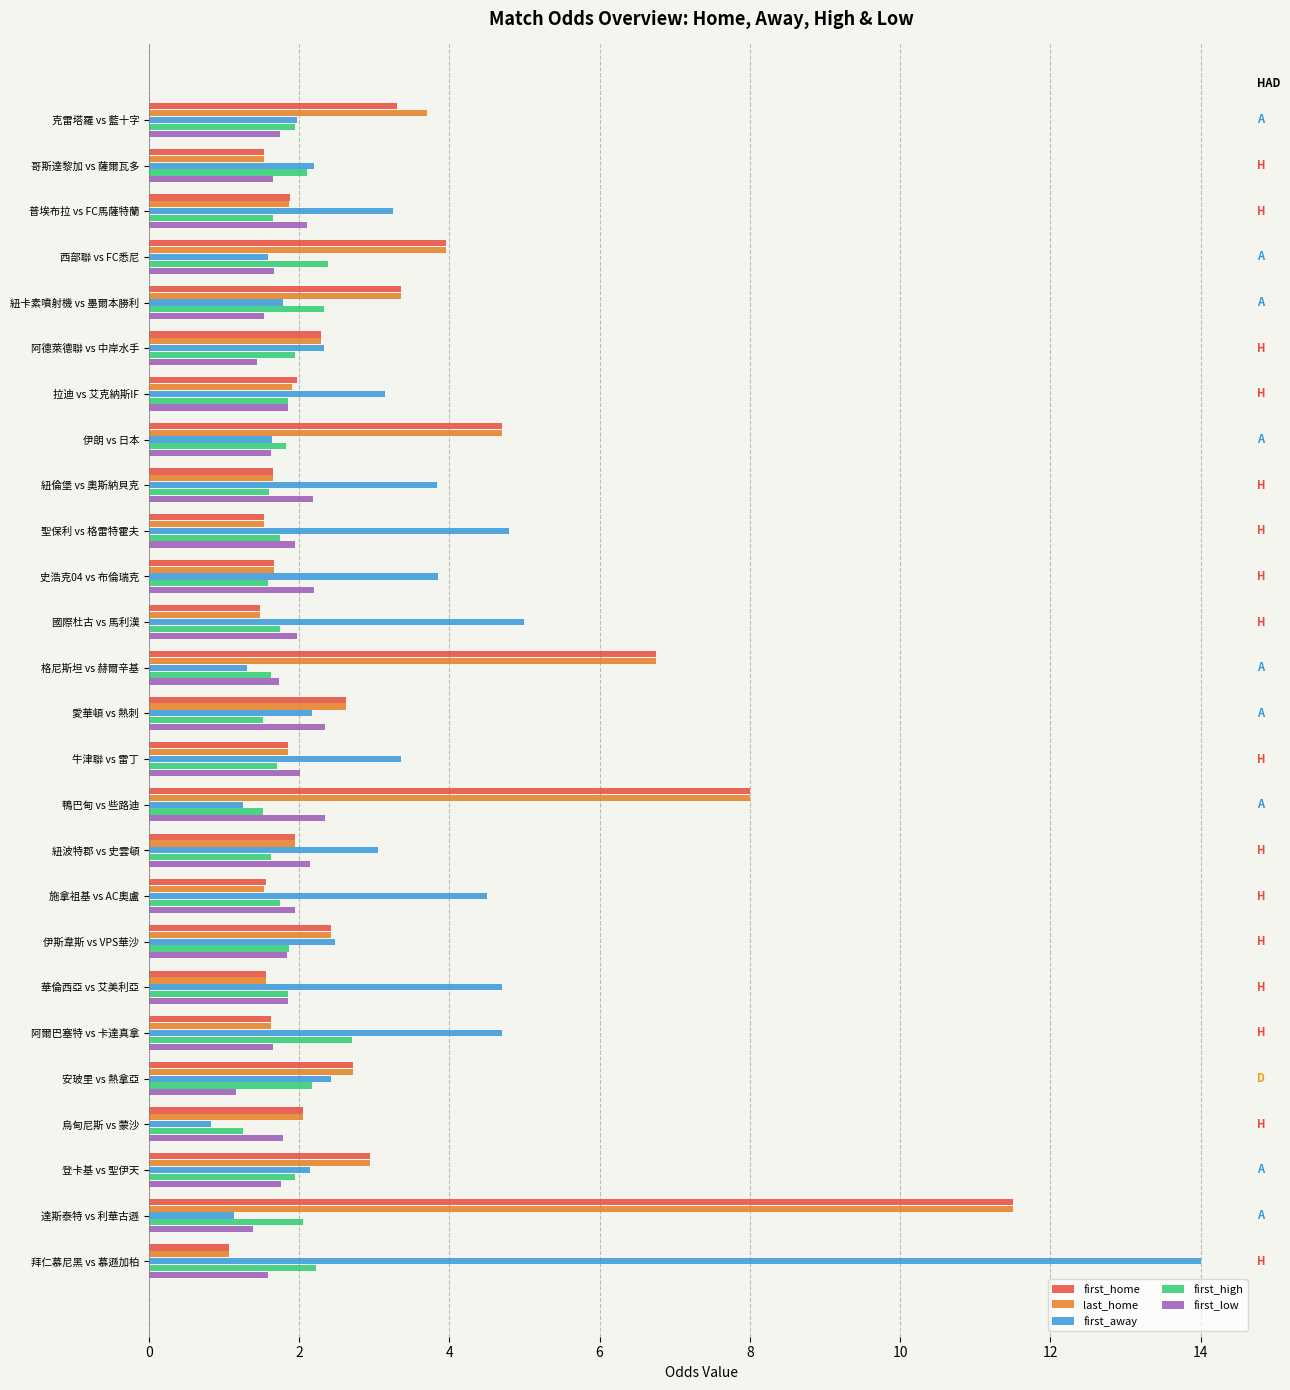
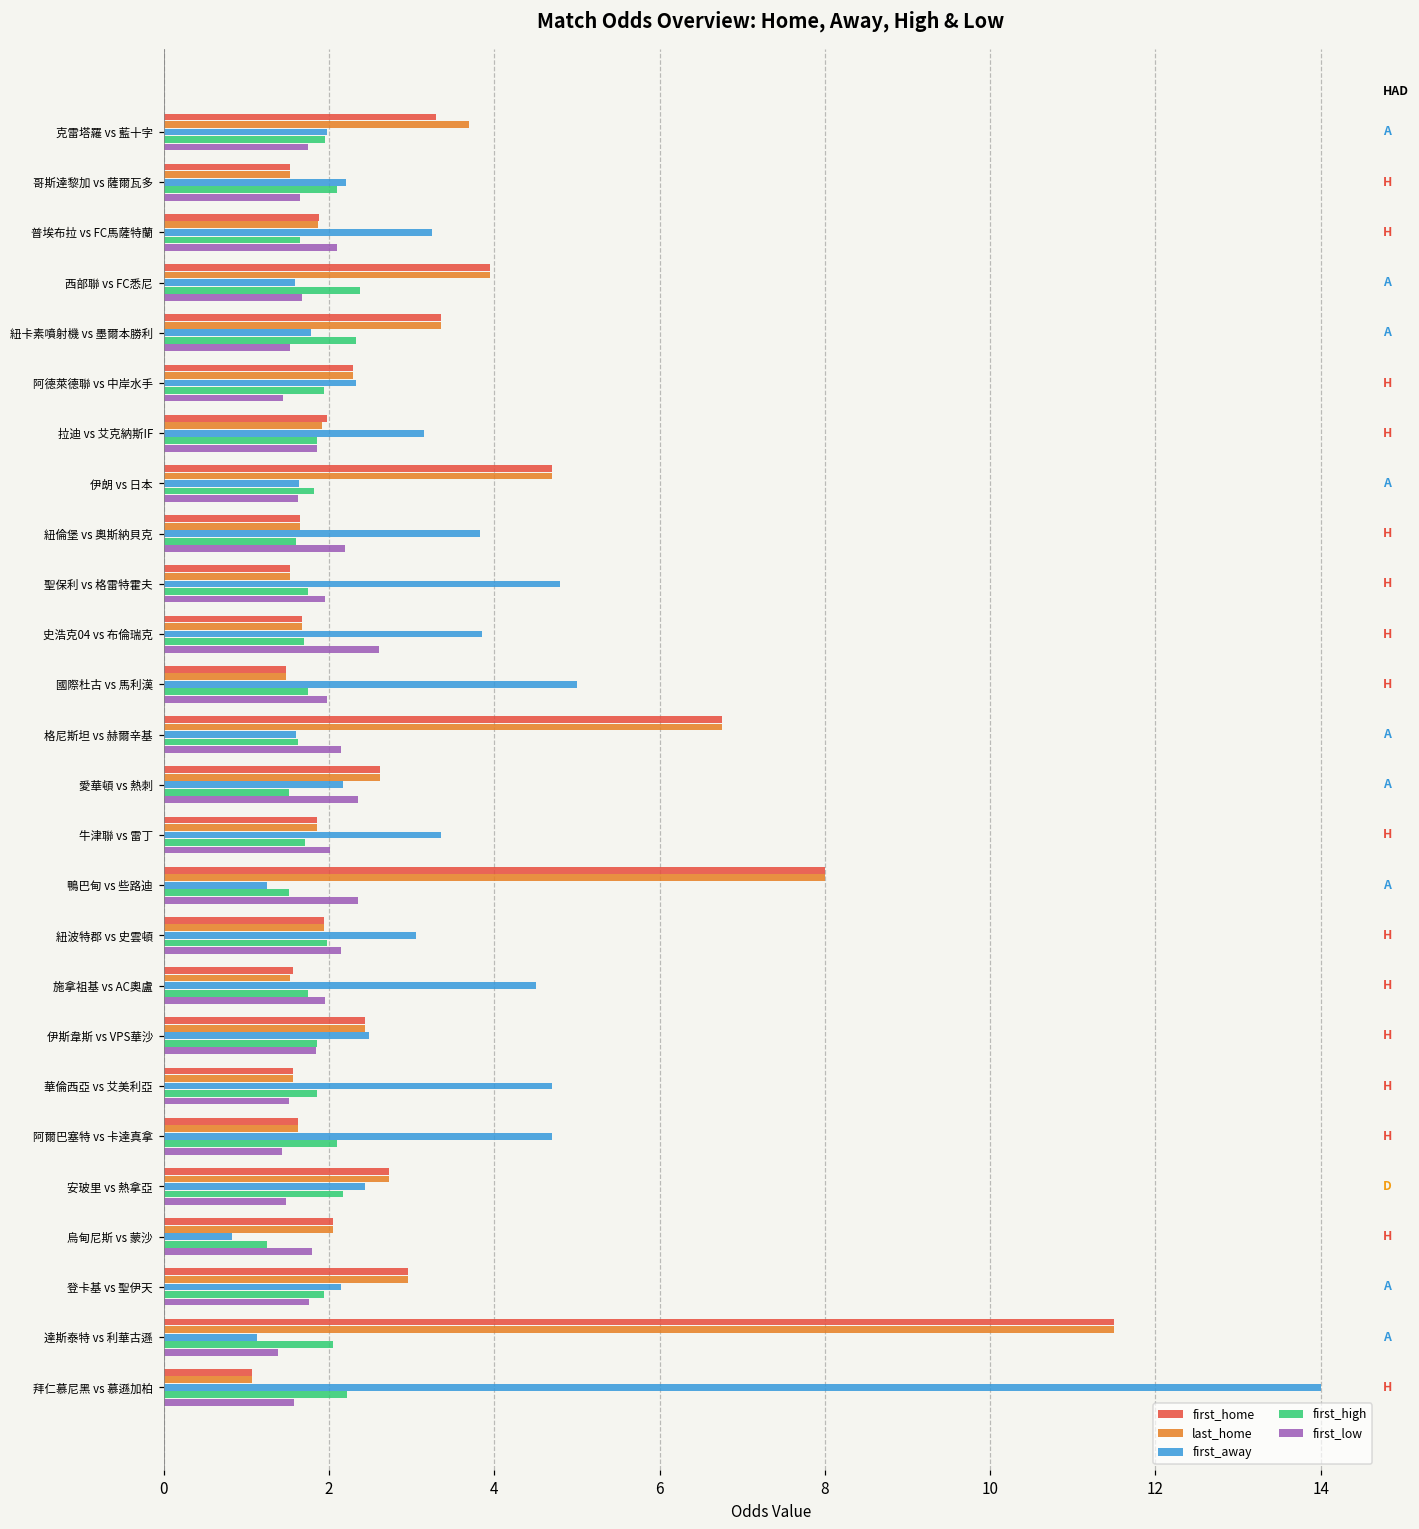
first_high, 史浩克04 vs 布倫瑞克: 1.6 -> 1.7
first_low, 史浩克04 vs 布倫瑞克: 2.2 -> 2.6
first_away, 格尼斯坦 vs 赫爾辛基: 1.3 -> 1.6
first_low, 格尼斯坦 vs 赫爾辛基: 1.7 -> 2.2
first_high, 紐波特郡 vs 史雲頓: 1.6 -> 2.0
first_low, 華倫西亞 vs 艾美利亞: 1.9 -> 1.5
first_high, 阿爾巴塞特 vs 卡達真拿: 2.7 -> 2.1
first_low, 阿爾巴塞特 vs 卡達真拿: 1.7 -> 1.4
first_low, 安玻里 vs 熱拿亞: 1.2 -> 1.5
